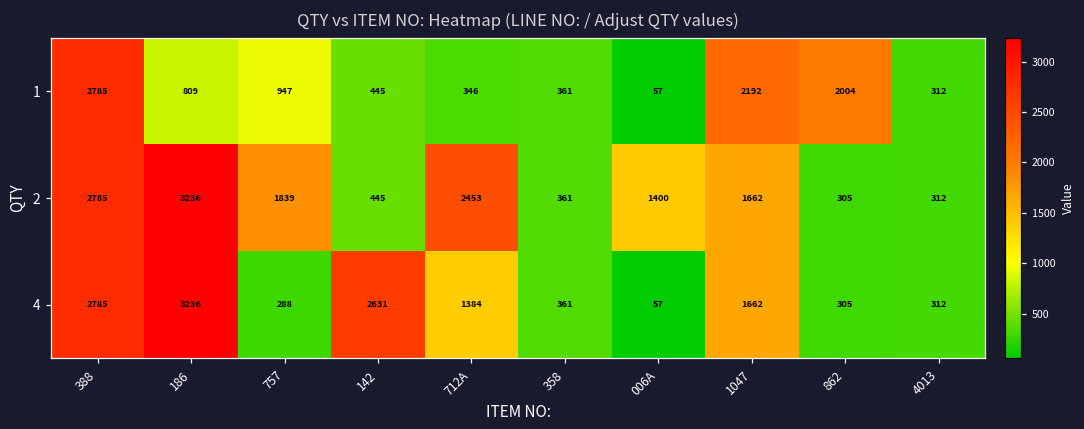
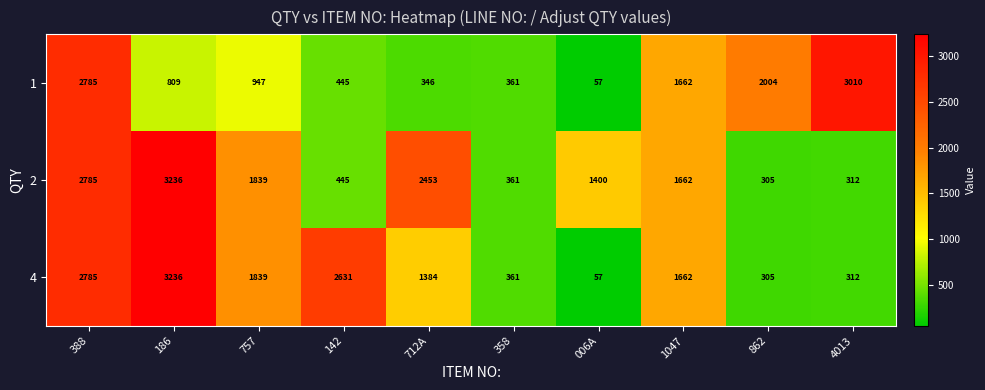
1, 1047: 2192 -> 1662
1, 4013: 312 -> 3010
4, 757: 288 -> 1839
